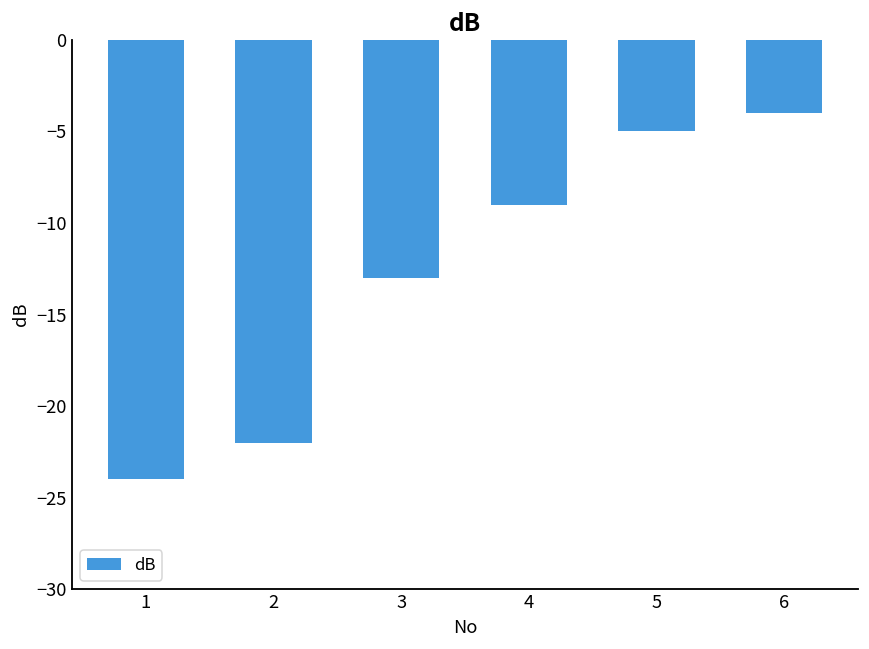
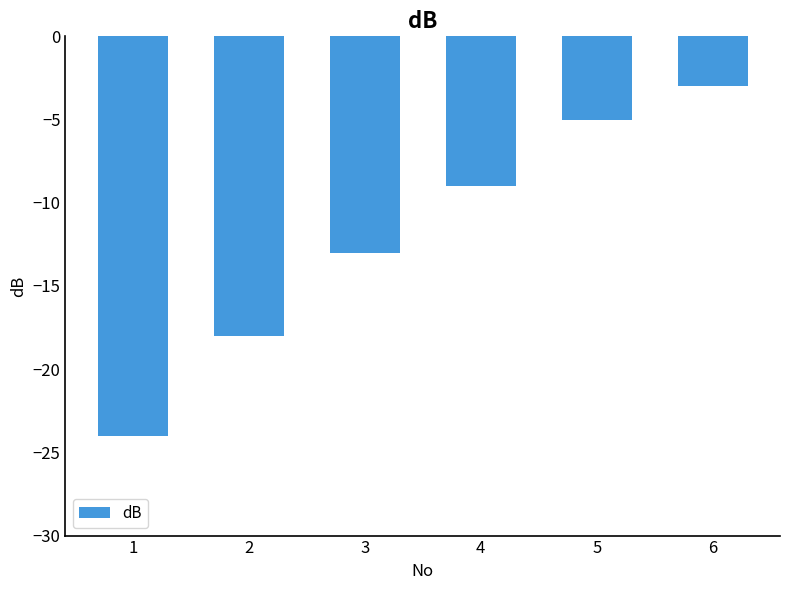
2: -22 -> -18
6: -4 -> -3
